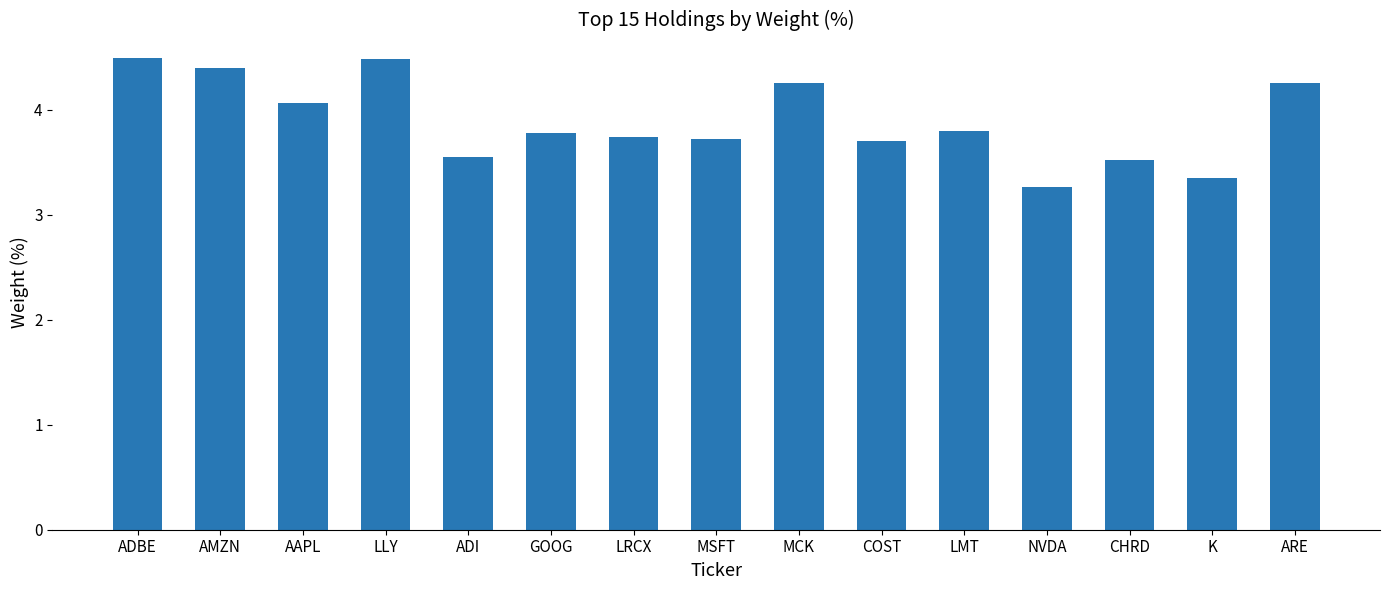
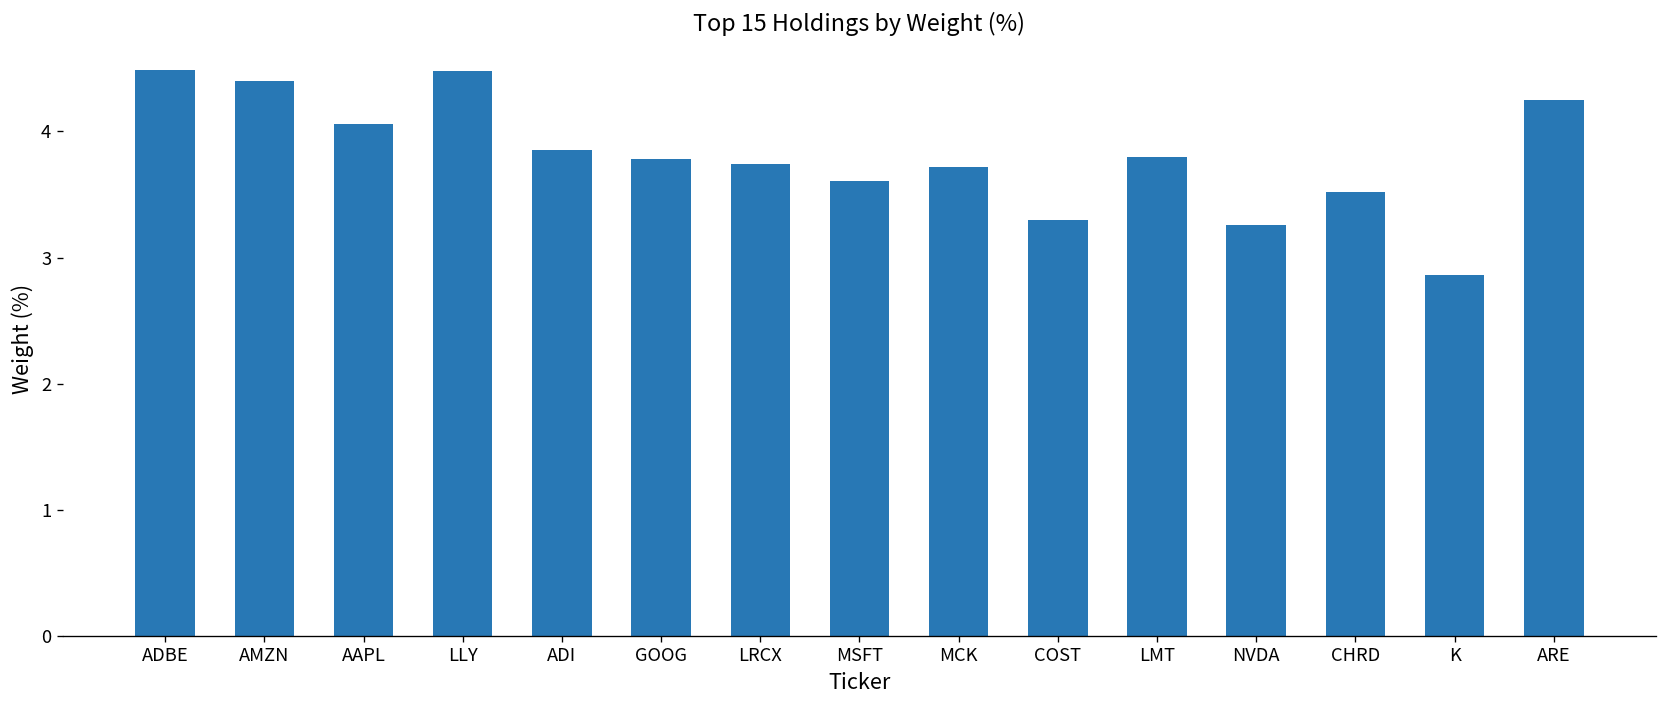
ADI: 3.55 -> 3.85
MSFT: 3.72 -> 3.61
MCK: 4.25 -> 3.72
COST: 3.7 -> 3.3
K: 3.35 -> 2.86
